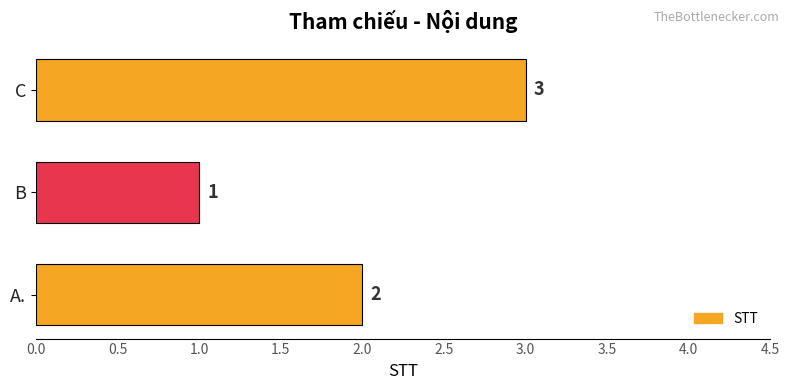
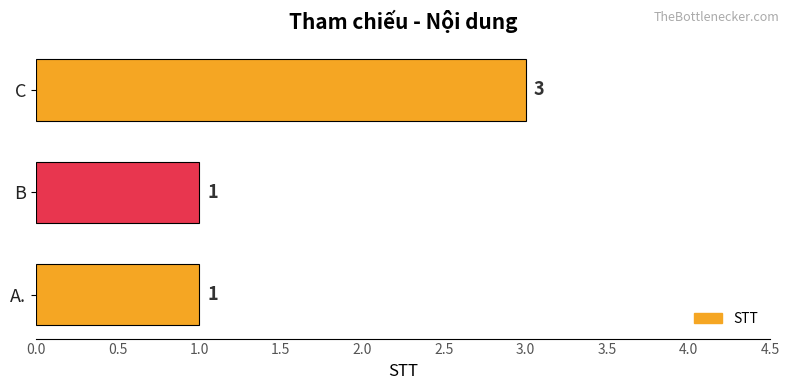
A.: 2 -> 1
